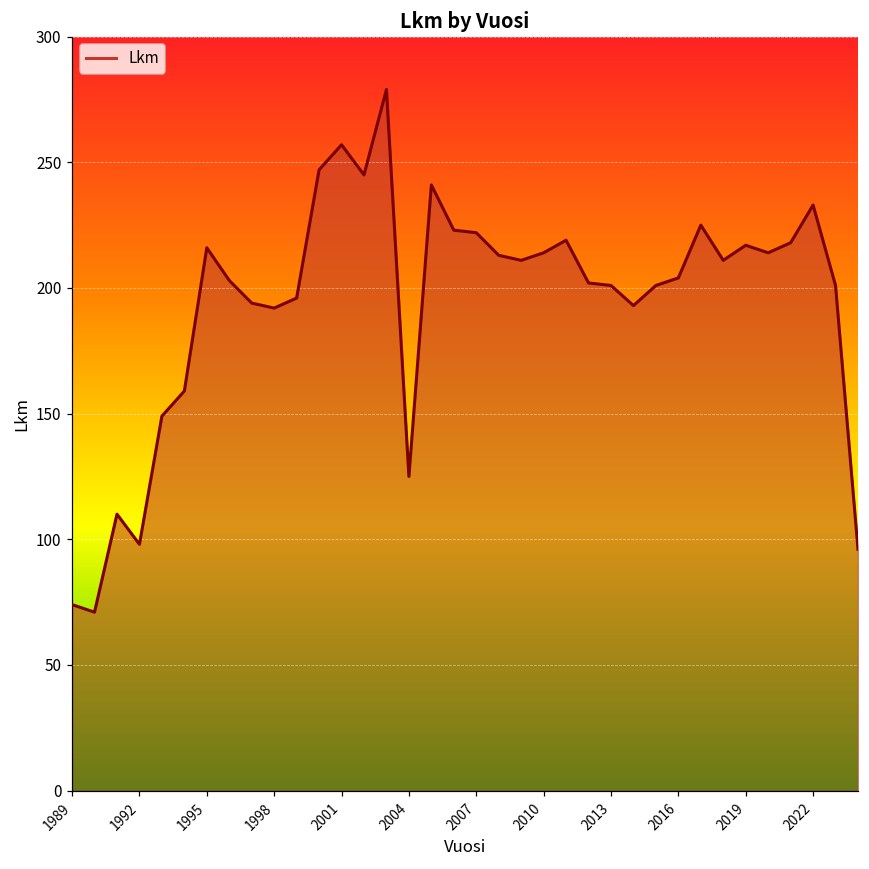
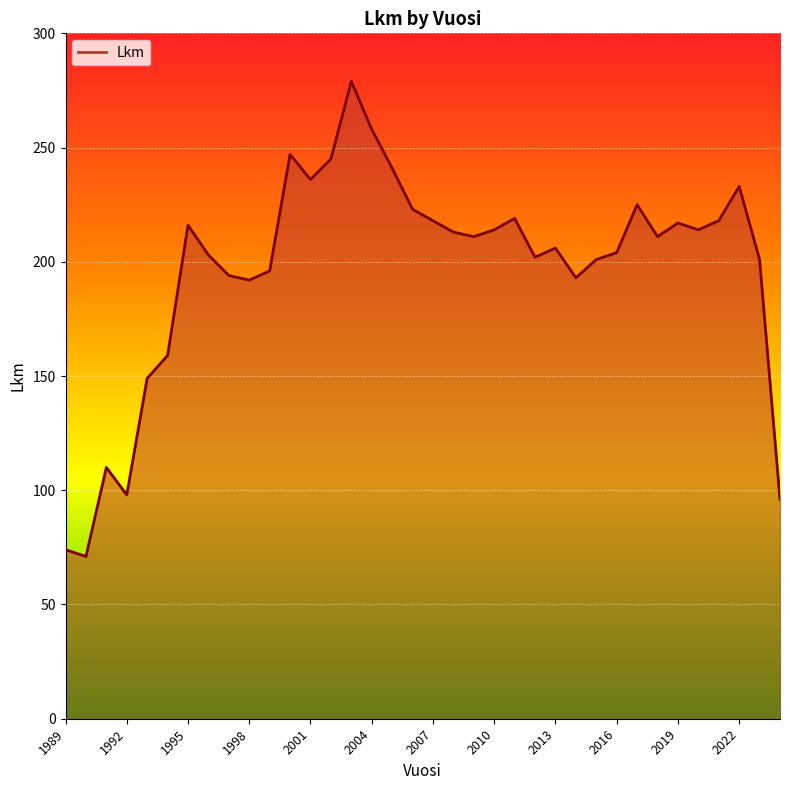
2001: 257 -> 236
2004: 125 -> 258
2007: 222 -> 218
2013: 201 -> 206
